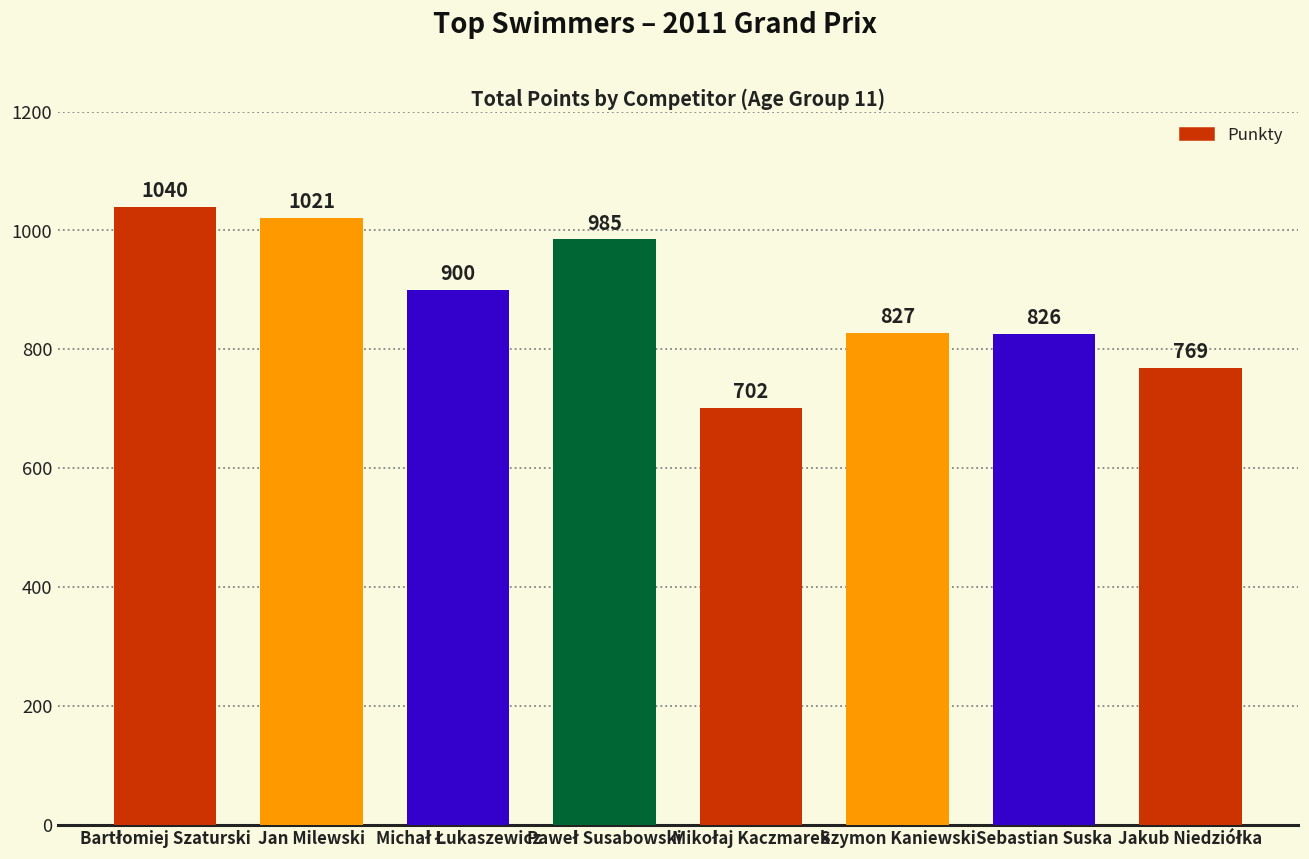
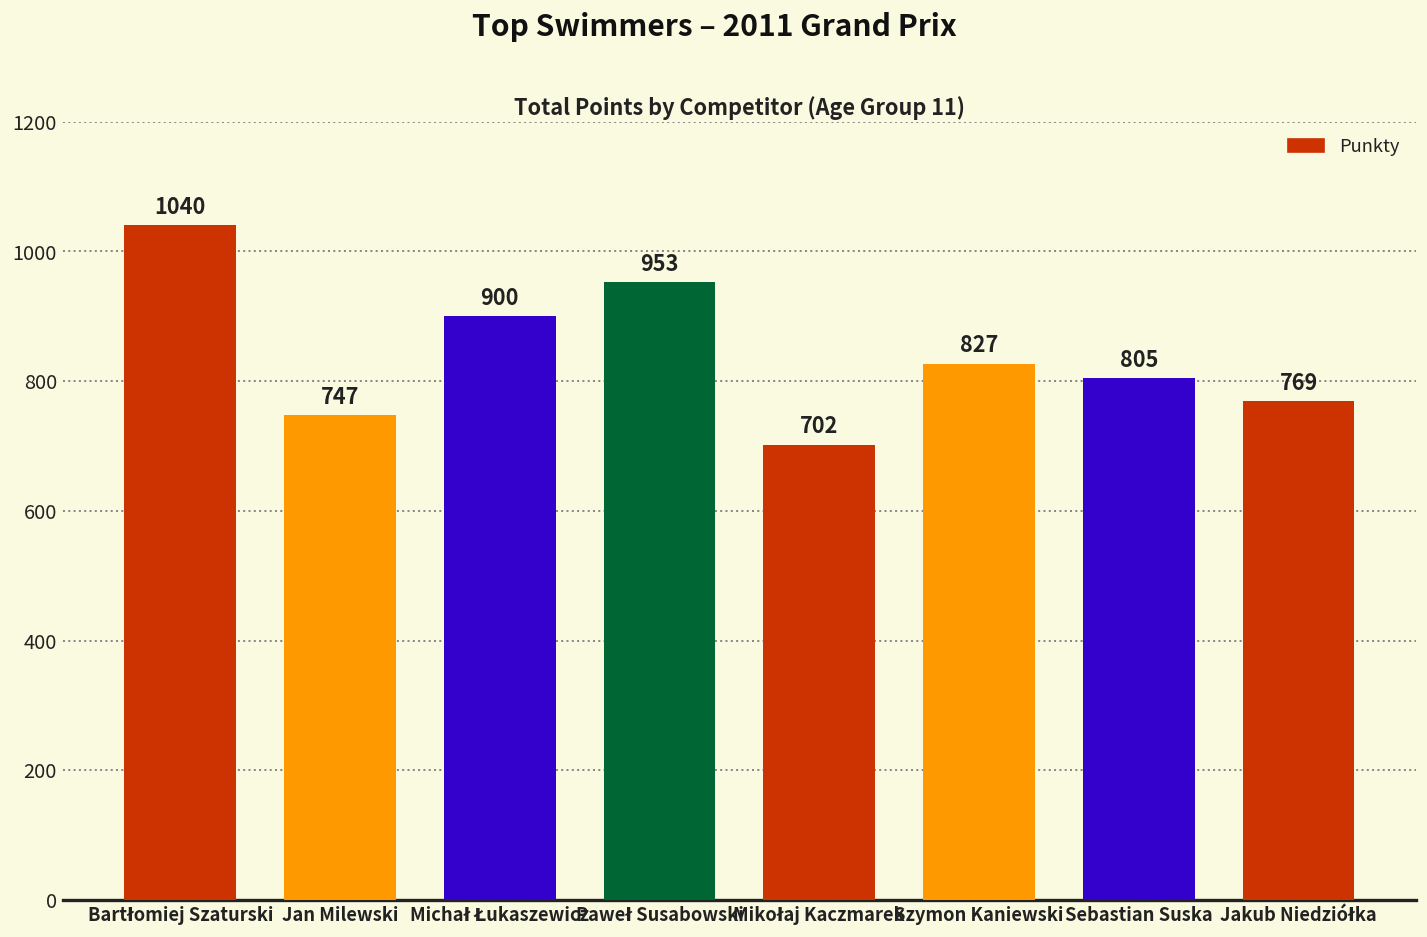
Jan Milewski: 1021 -> 747
Paweł Susabowski: 985 -> 953
Sebastian Suska: 826 -> 805
